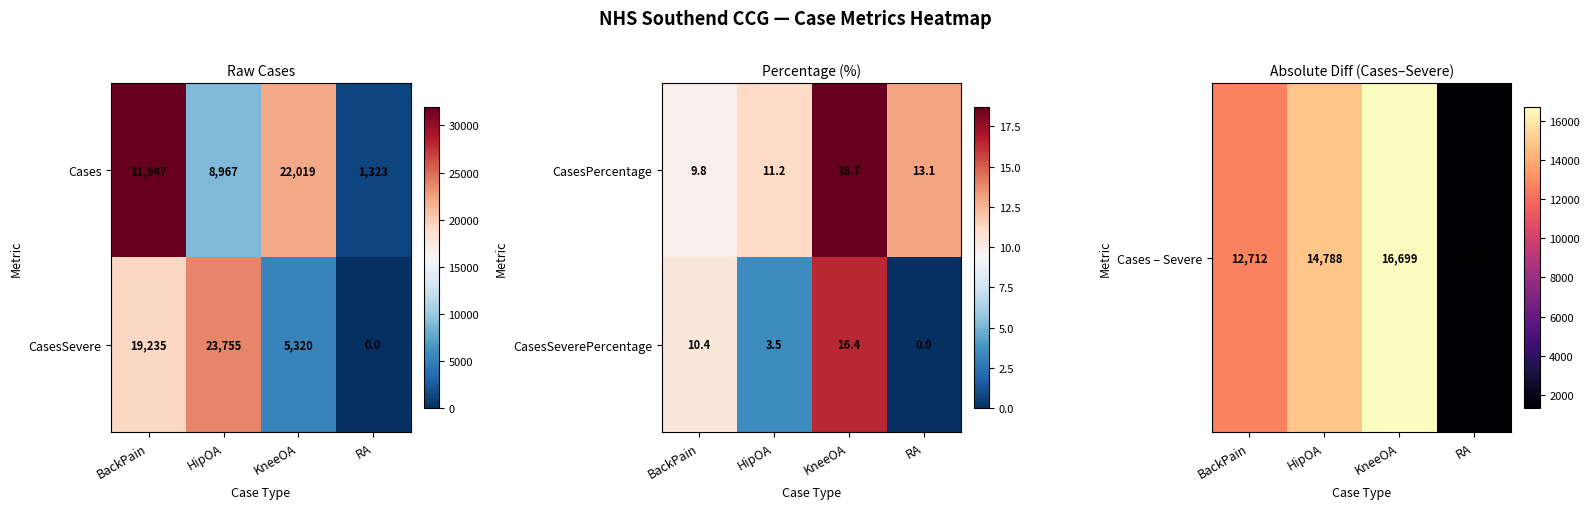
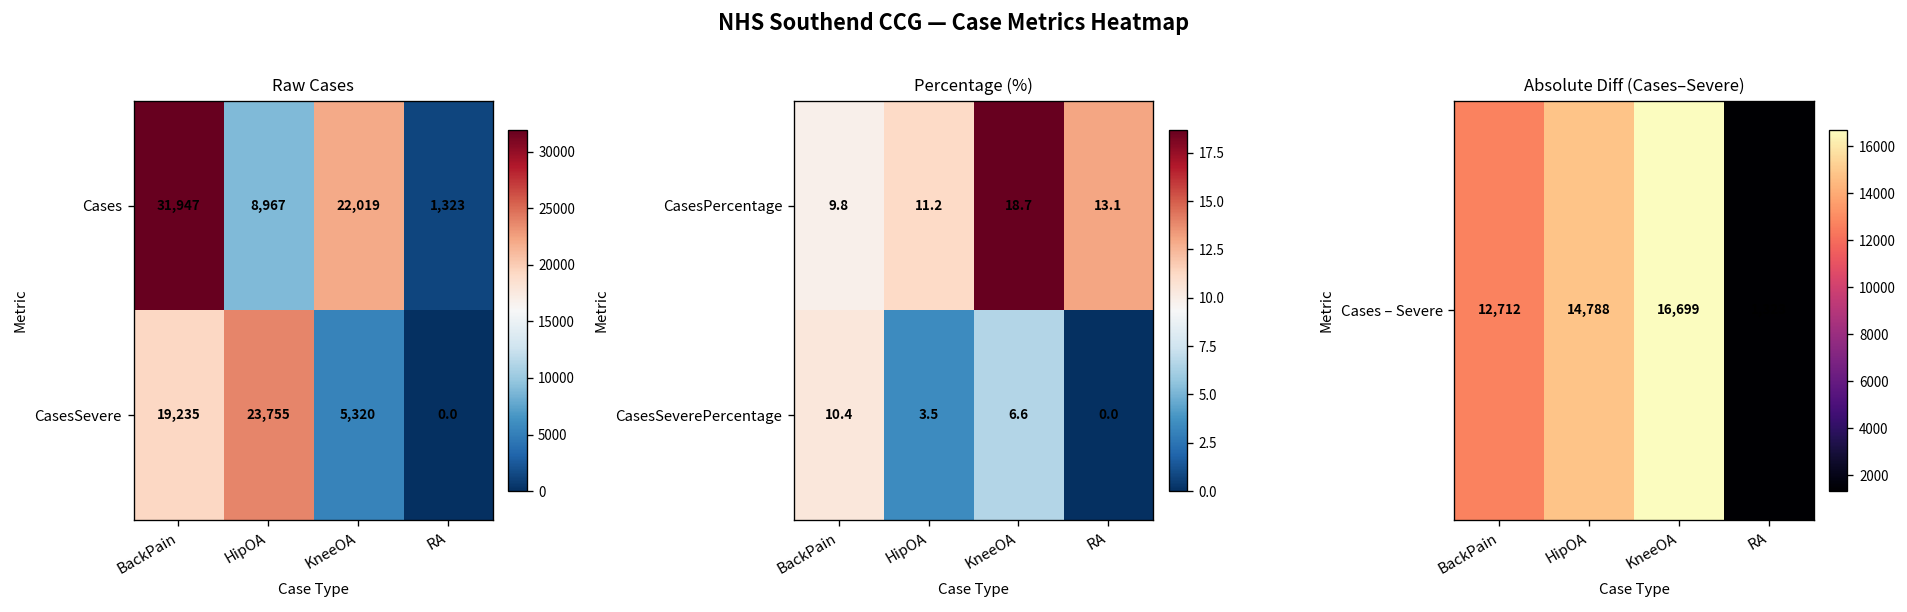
Percentage (%), CasesSeverePercentage, KneeOA: 16.4 -> 6.6
